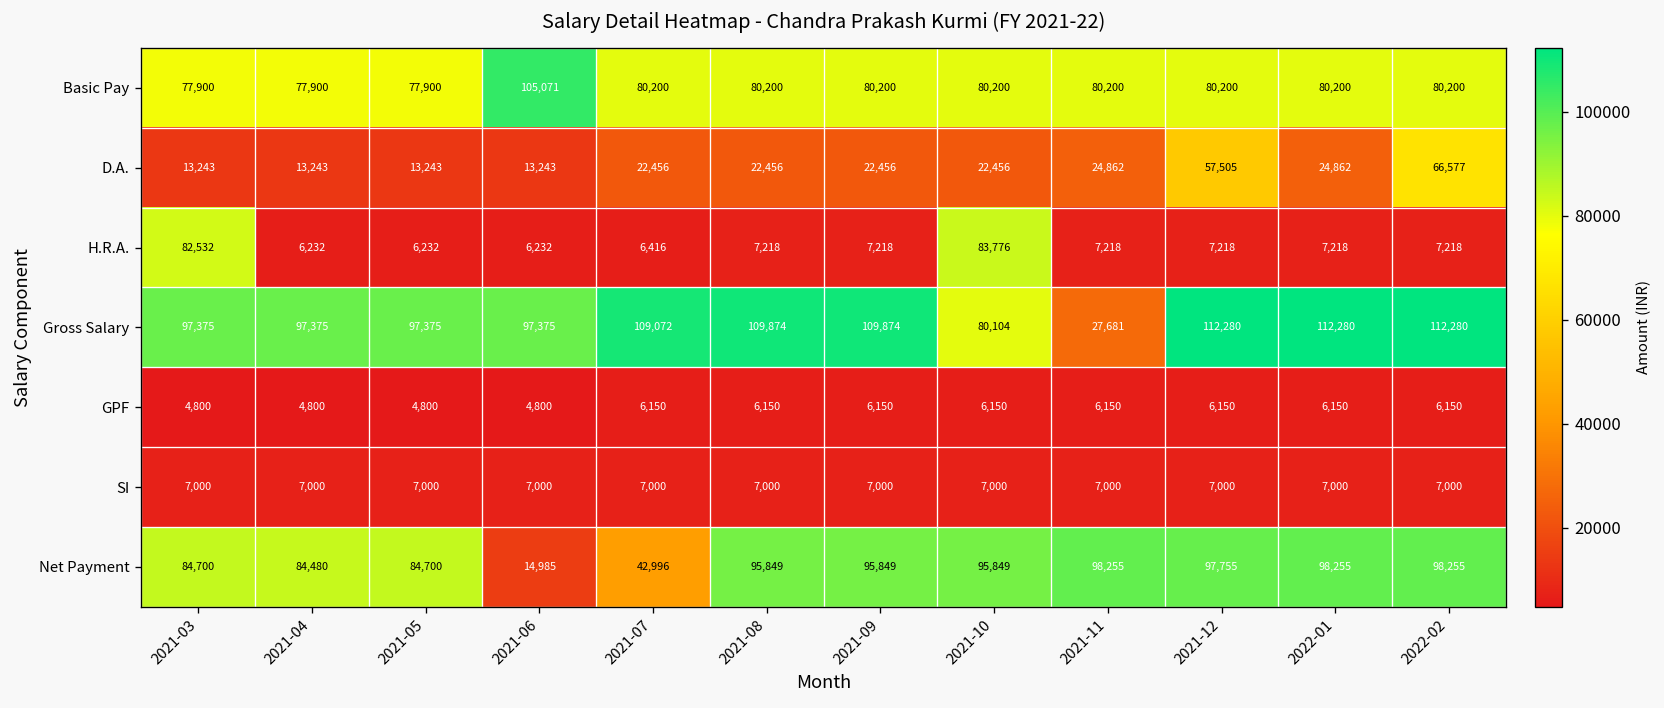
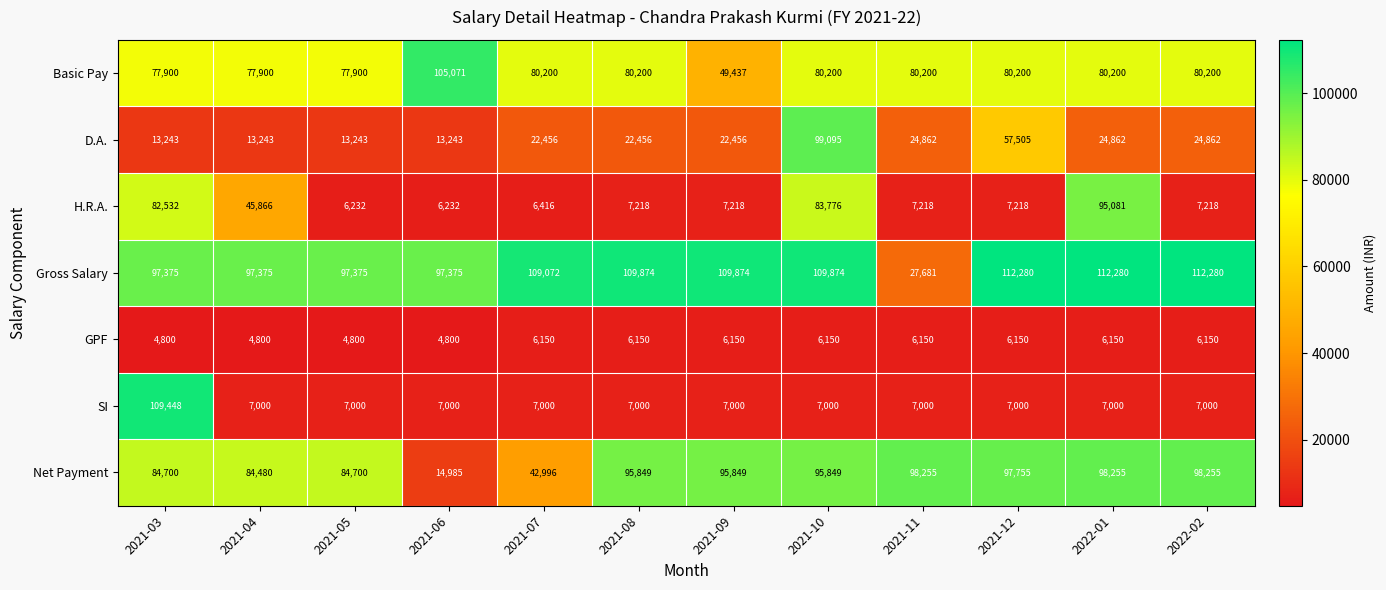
Basic Pay, 2021-09: 80,200 -> 49,437
D.A., 2021-10: 22,456 -> 99,095
D.A., 2022-02: 66,577 -> 24,862
H.R.A., 2021-04: 6,232 -> 45,866
H.R.A., 2022-01: 7,218 -> 95,081
Gross Salary, 2021-10: 80,104 -> 109,874
SI, 2021-03: 7,000 -> 109,448
